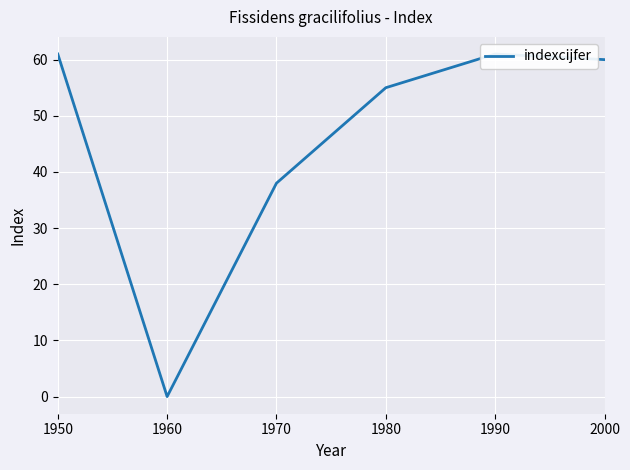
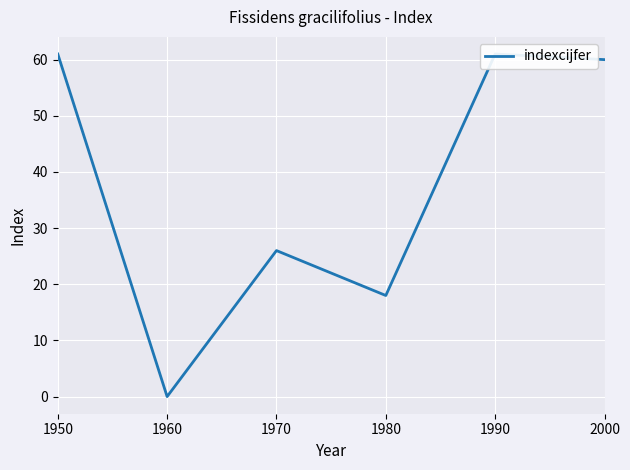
1970: 38 -> 26
1980: 55 -> 18
